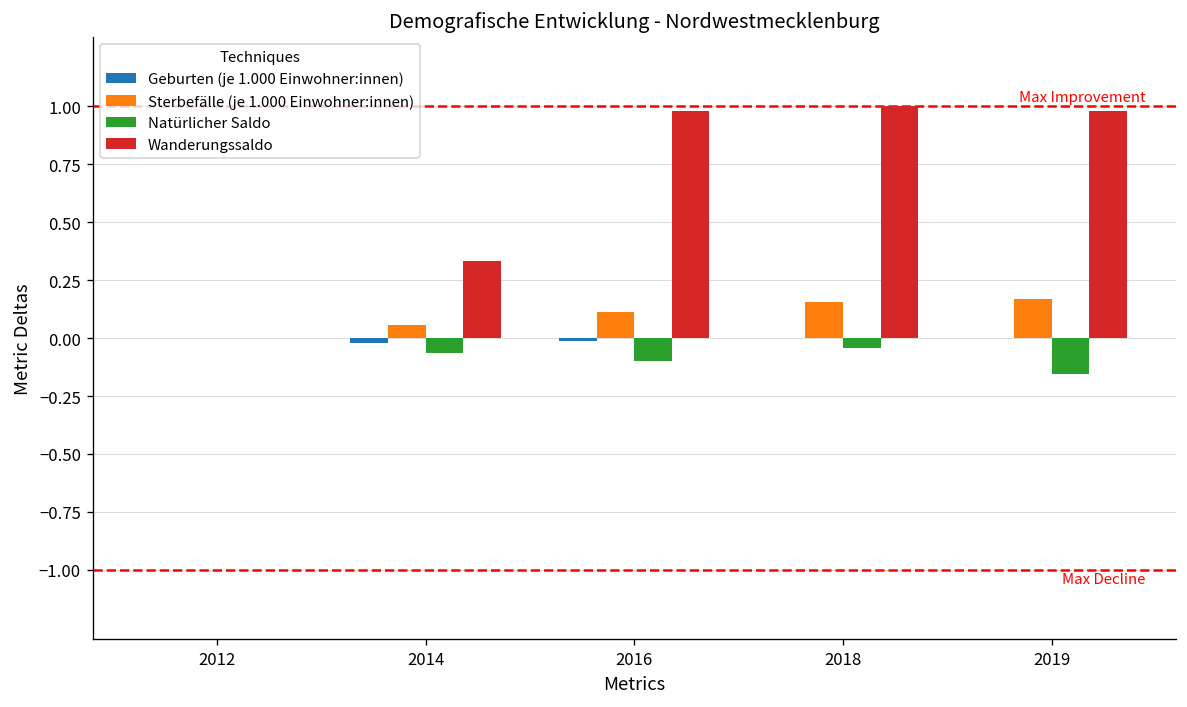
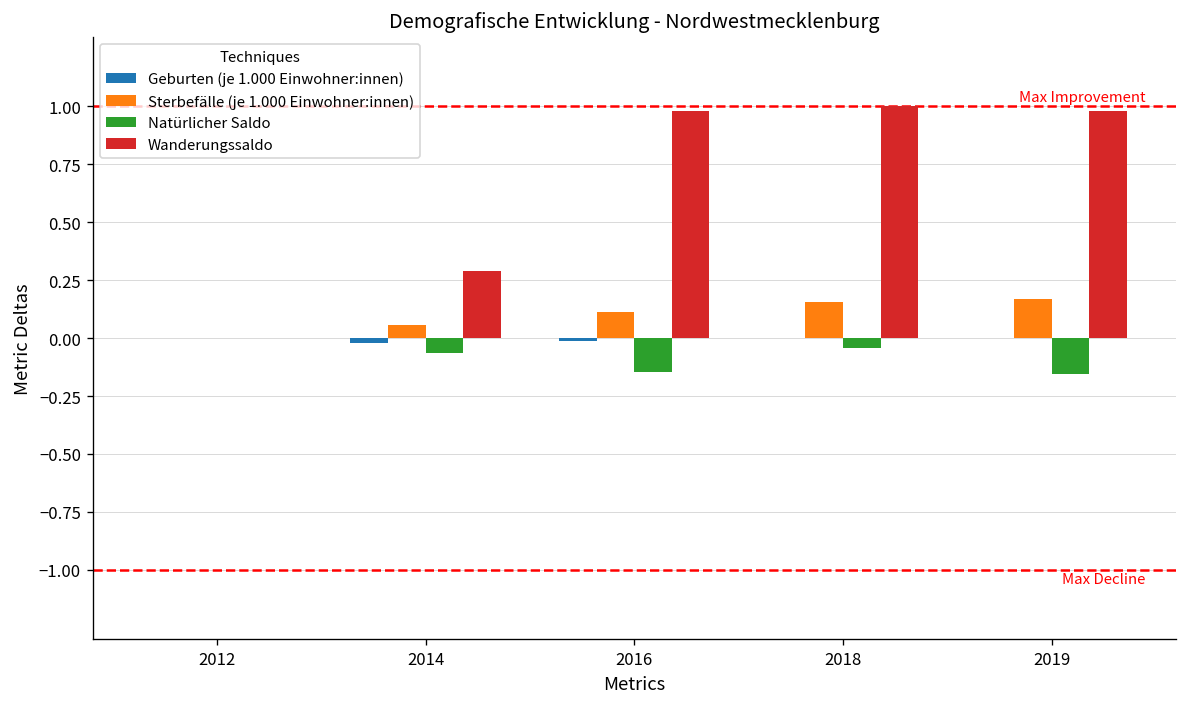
Wanderungssaldo, 2014: 0.33 -> 0.29
Natürlicher Saldo, 2016: -0.10 -> -0.14
